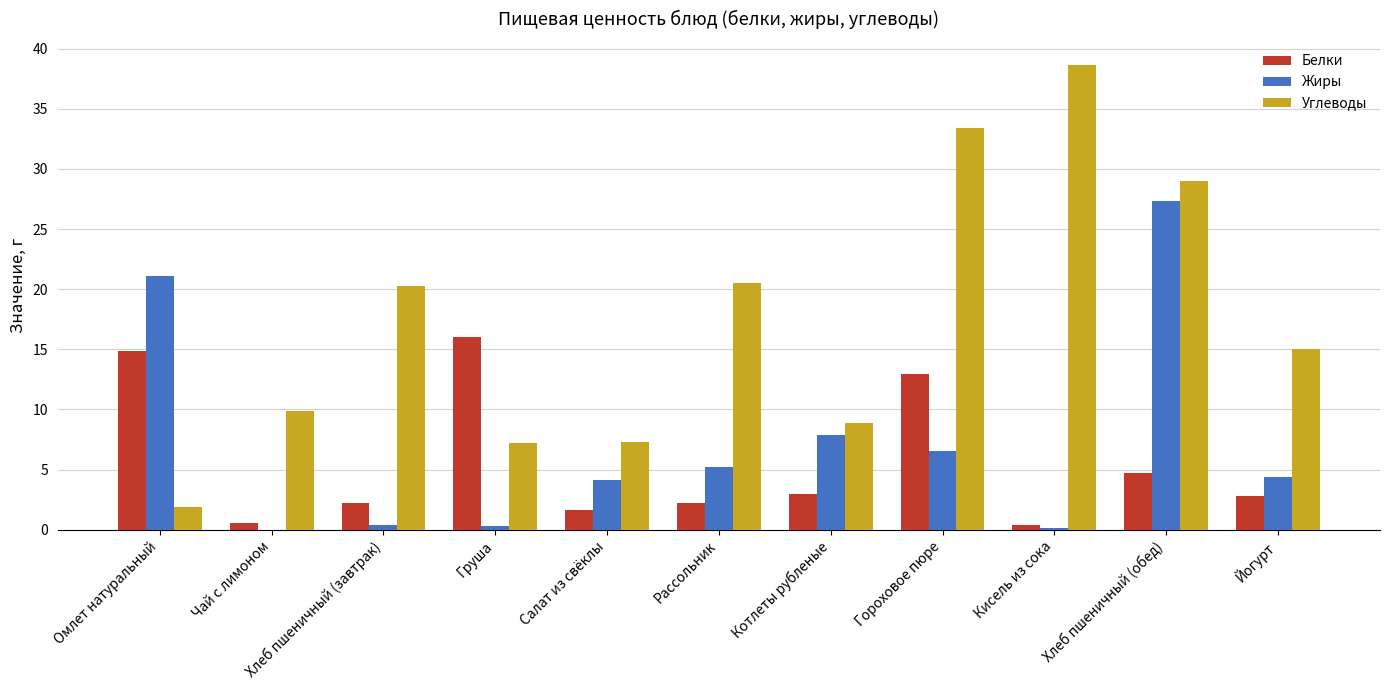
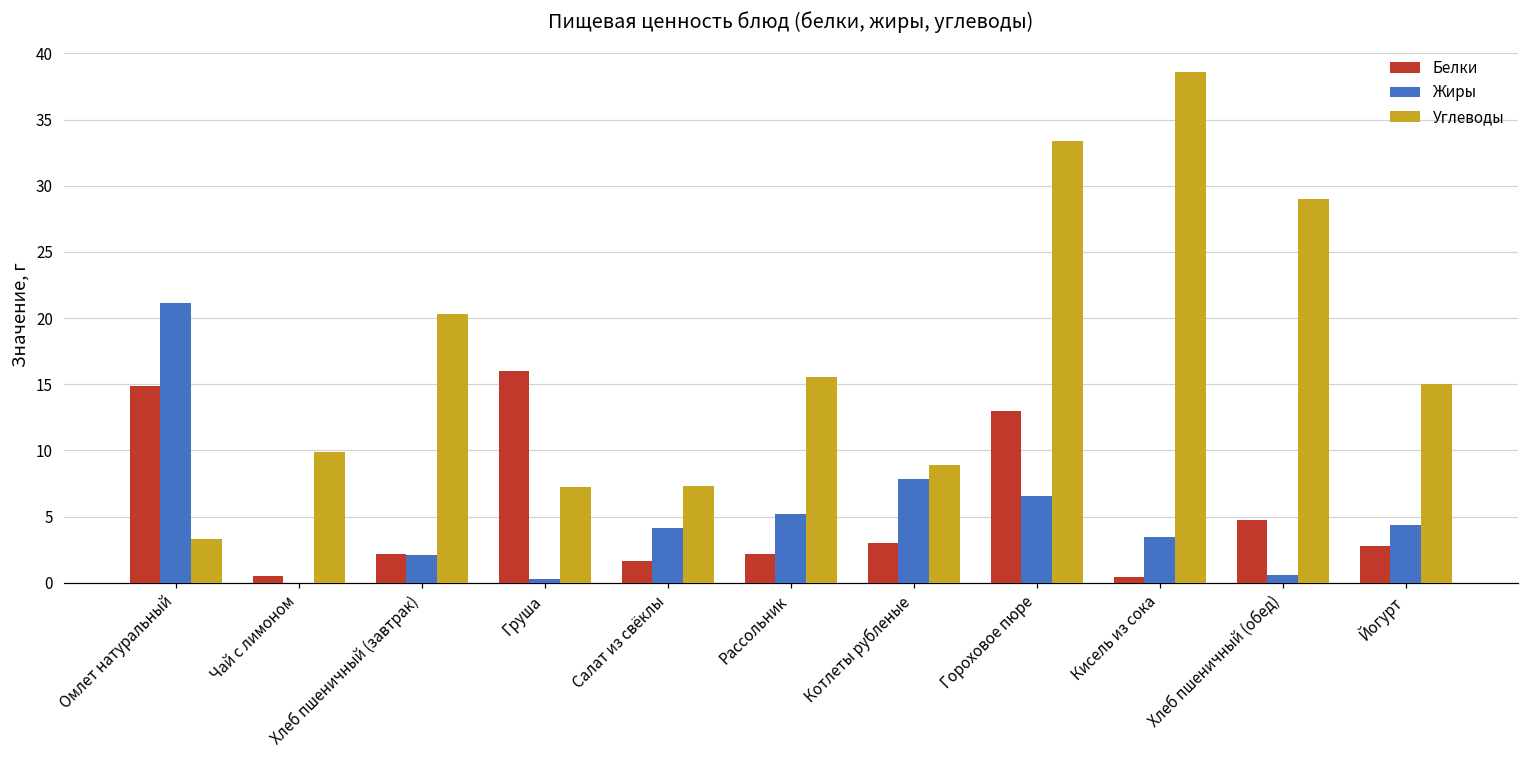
Углеводы, Омлет натуральный: 1.9 -> 3.3
Жиры, Хлеб пшеничный (завтрак): 0.4 -> 2.1
Углеводы, Рассольник: 20.5 -> 15.6
Жиры, Кисель из сока: 0.1 -> 3.4
Жиры, Хлеб пшеничный (обед): 27.3 -> 0.6
